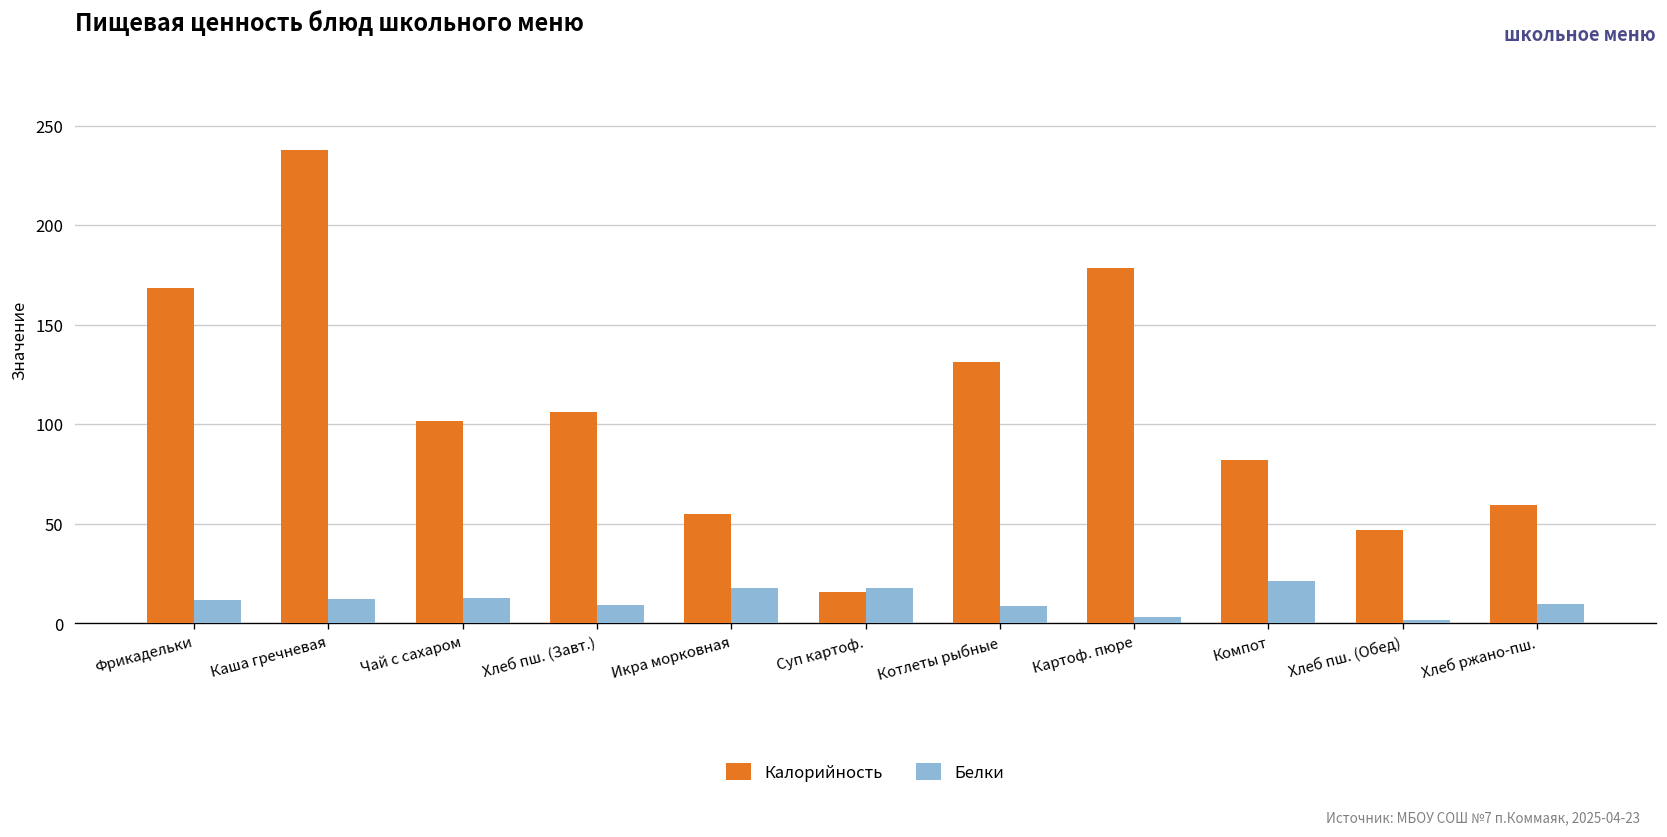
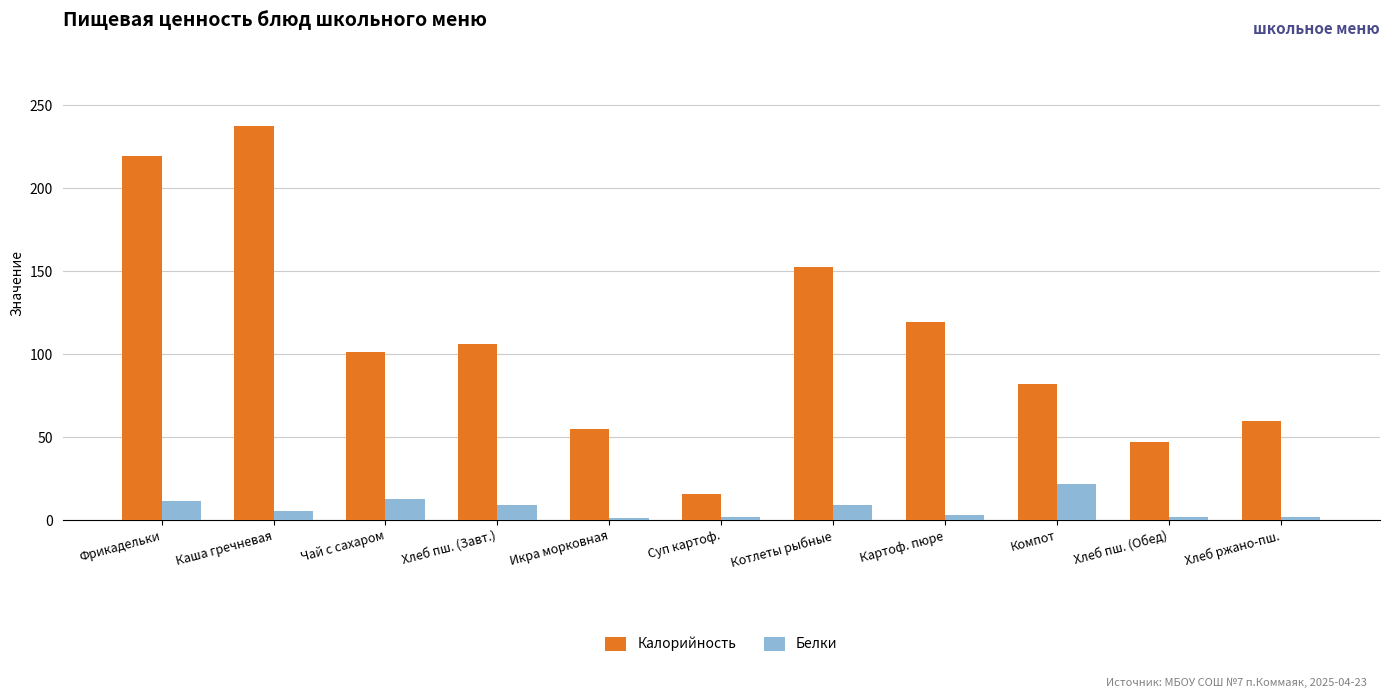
Калорийность, Фрикадельки: 168 -> 219
Белки, Каша гречневая: 12 -> 5
Белки, Икра морковная: 18 -> 1
Белки, Суп картоф.: 18 -> 2
Калорийность, Котлеты рыбные: 131 -> 153
Калорийность, Картоф. пюре: 179 -> 120
Белки, Хлеб ржано-пш.: 10 -> 2
